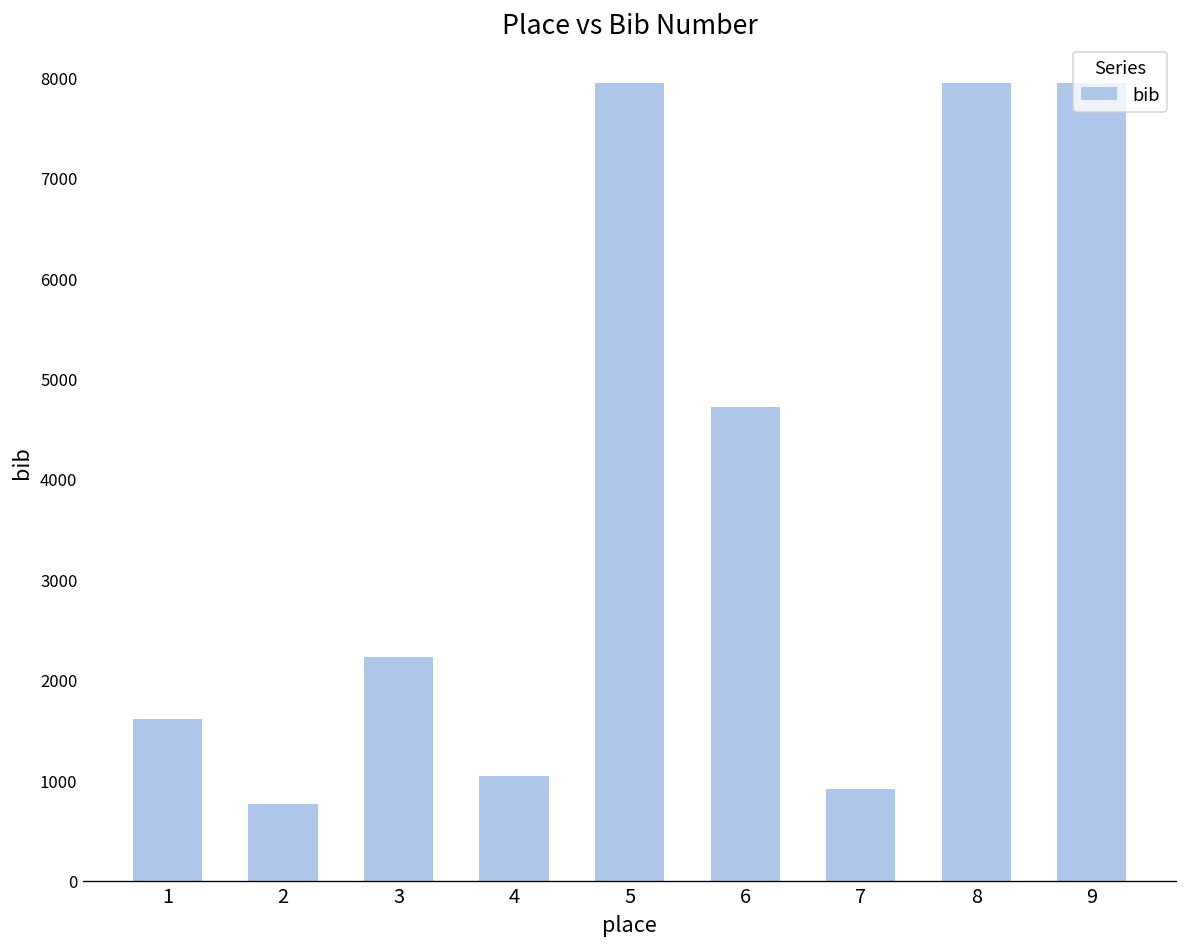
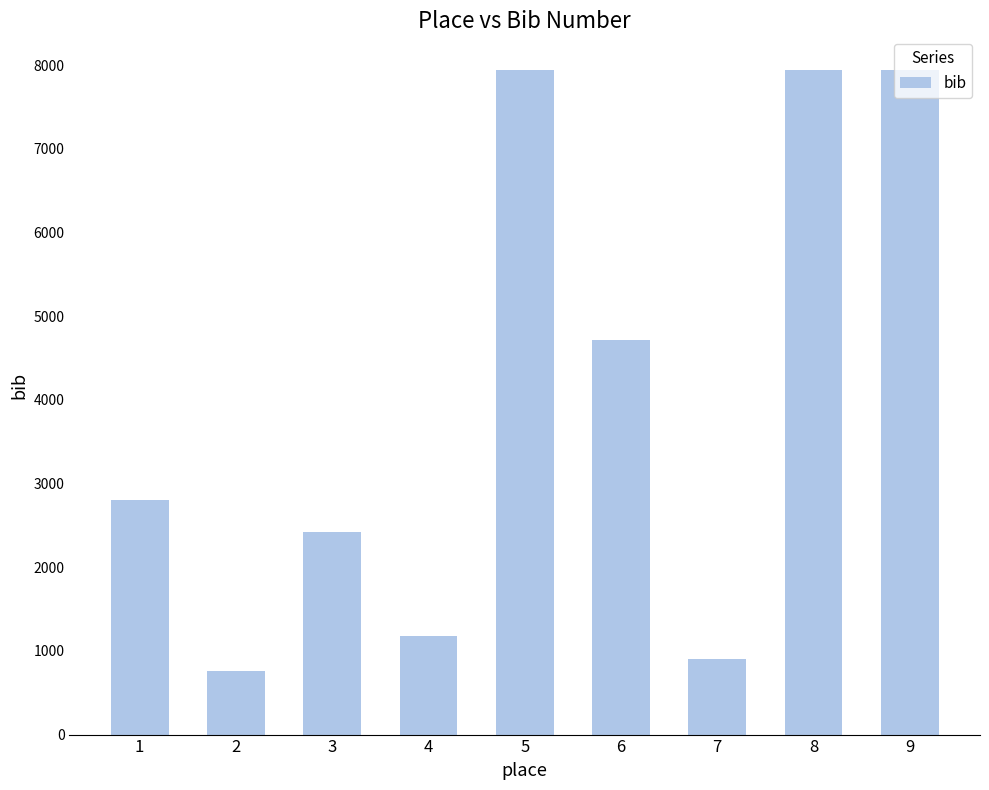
1: 1600 -> 2800
3: 2200 -> 2400
4: 1000 -> 1200
